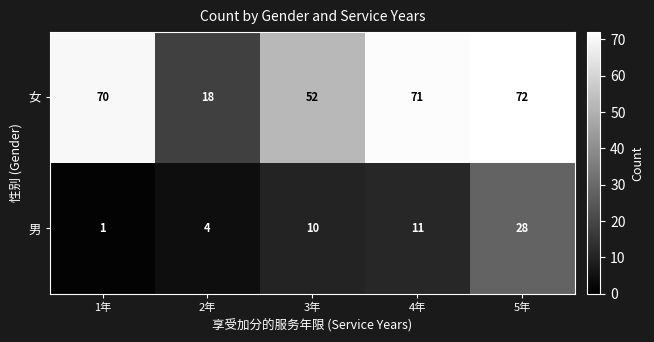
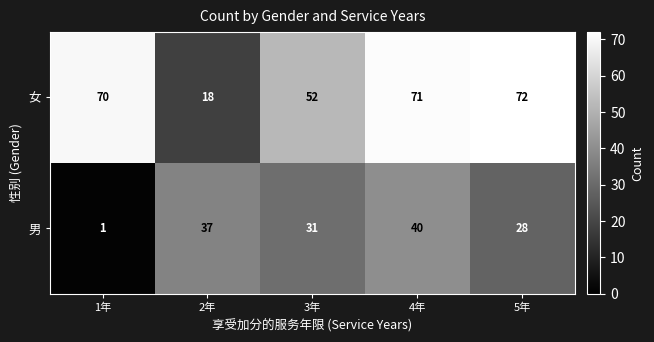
男, 2年: 4 -> 37
男, 3年: 10 -> 31
男, 4年: 11 -> 40
